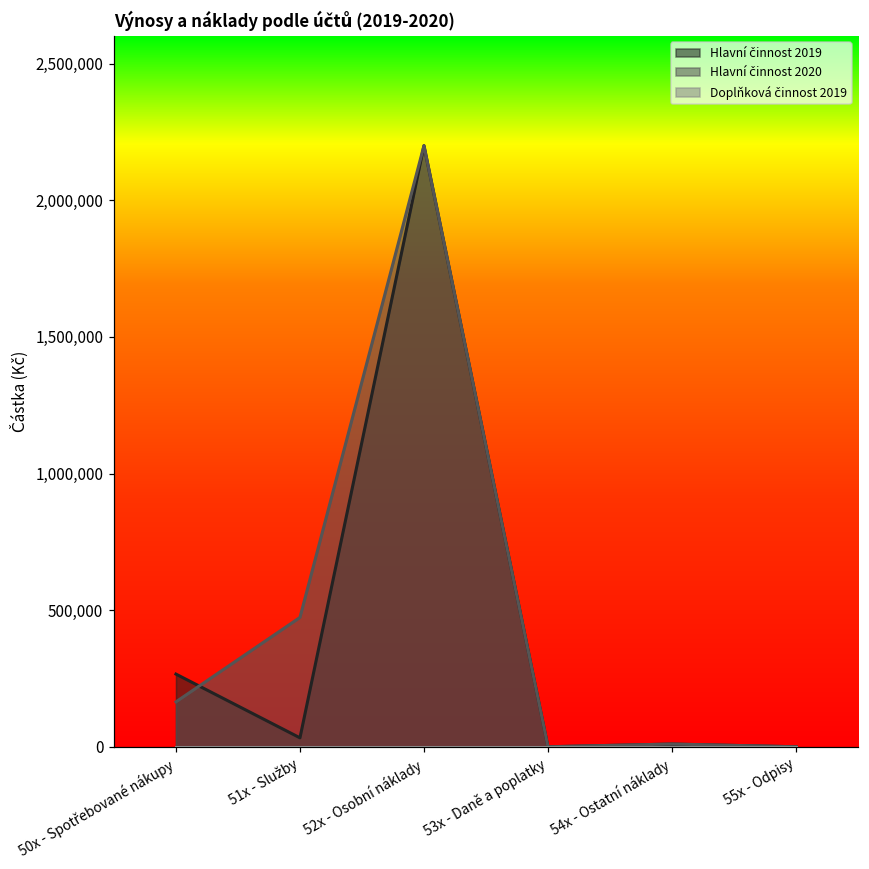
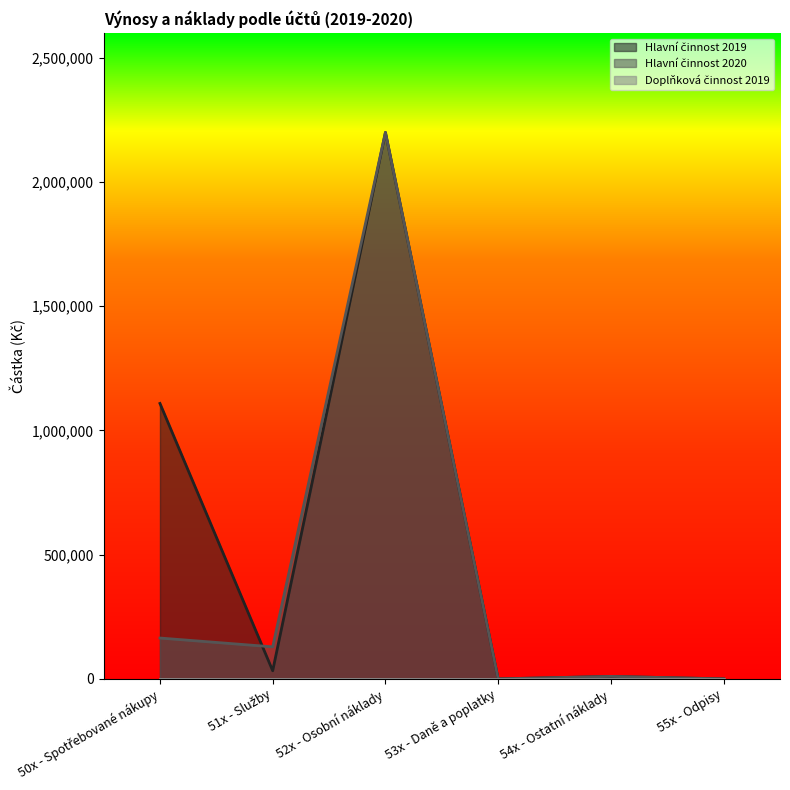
Hlavní činnost 2019, 50x - Spotřebované nákupy: 270,000 -> 1,110,000
Hlavní činnost 2020, 51x - Služby: 470,000 -> 130,000
